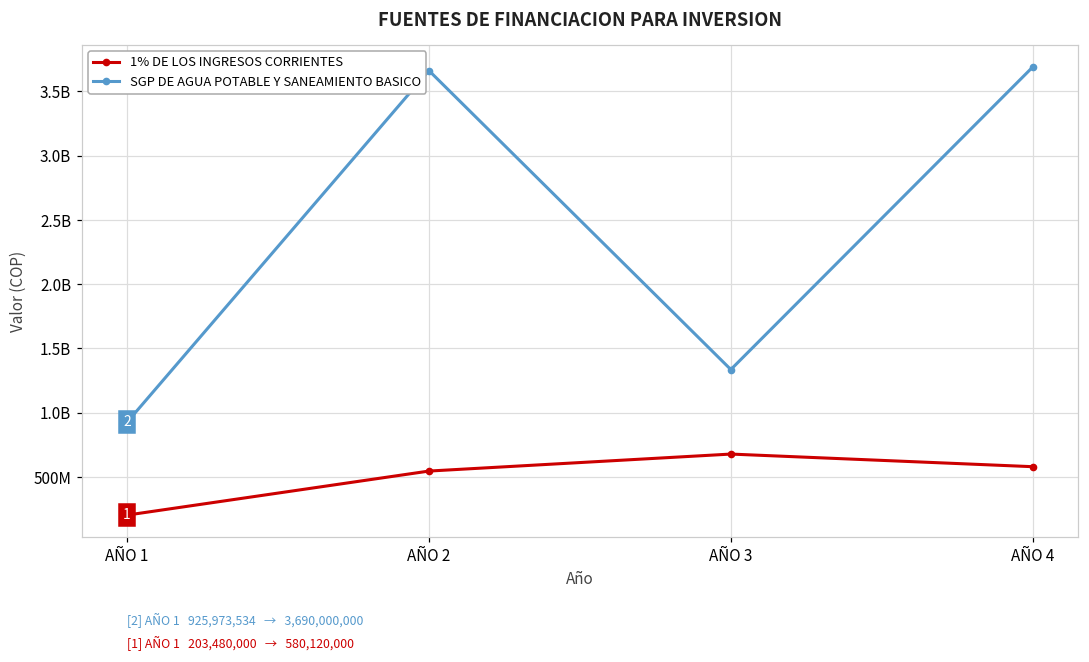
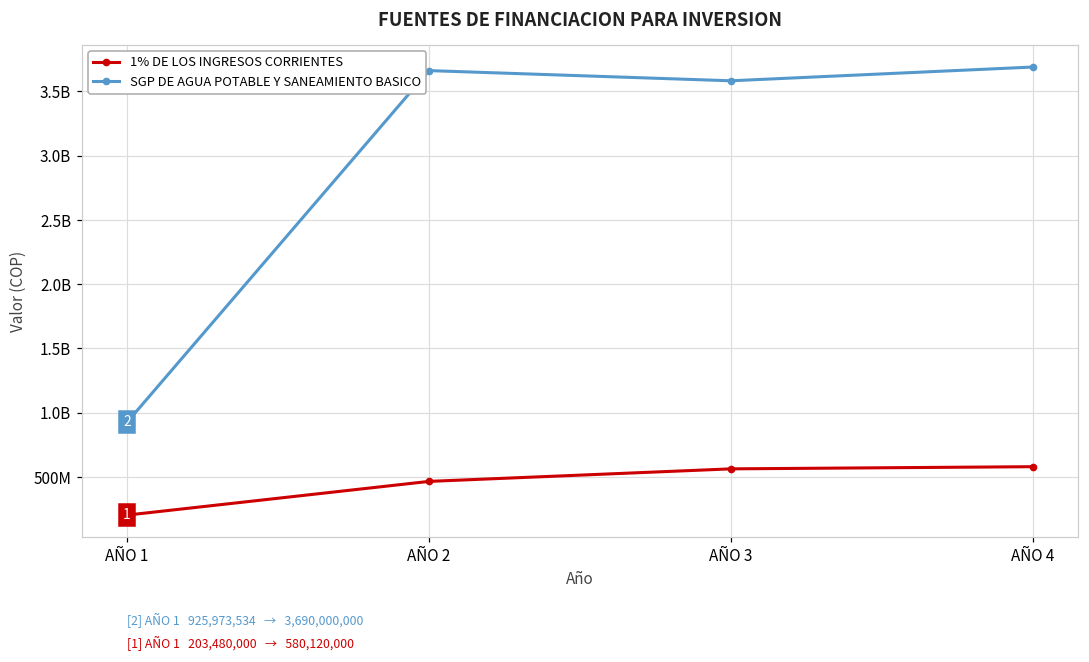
1% DE LOS INGRESOS CORRIENTES, AÑO 2: 550000000 -> 470000000
1% DE LOS INGRESOS CORRIENTES, AÑO 3: 680000000 -> 560000000
SGP DE AGUA POTABLE Y SANEAMIENTO BASICO, AÑO 3: 1340000000 -> 3580000000
